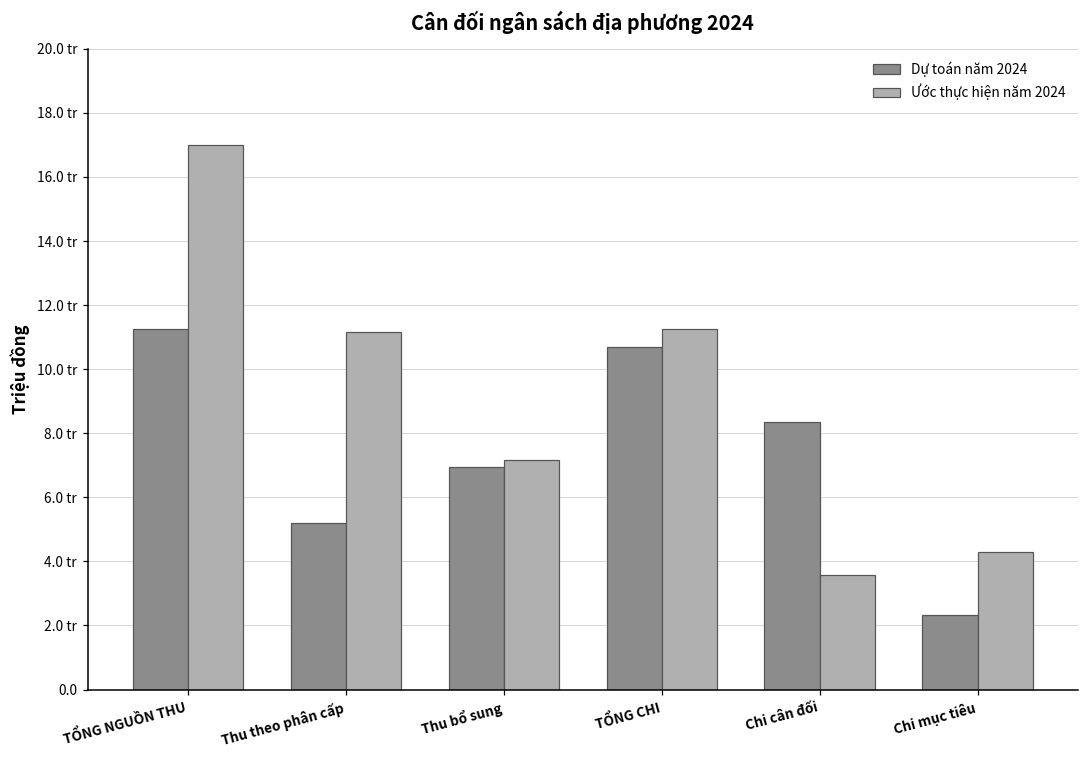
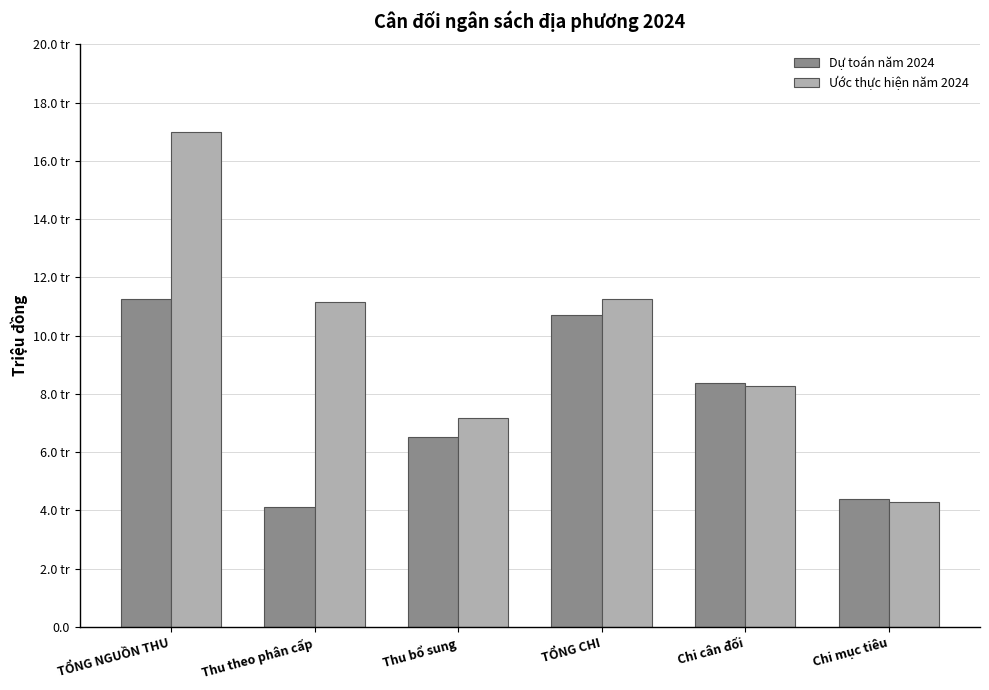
Dự toán năm 2024, Thu theo phân cấp: 5.2 tr -> 4.1 tr
Dự toán năm 2024, Thu bổ sung: 6.9 tr -> 6.5 tr
Ước thực hiện năm 2024, Chi cân đối: 3.6 tr -> 8.3 tr
Dự toán năm 2024, Chi mục tiêu: 2.3 tr -> 4.4 tr
